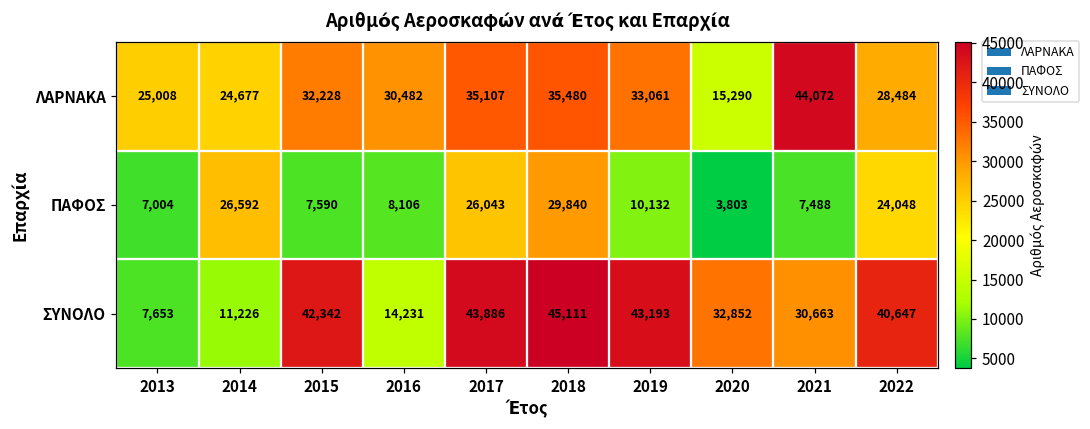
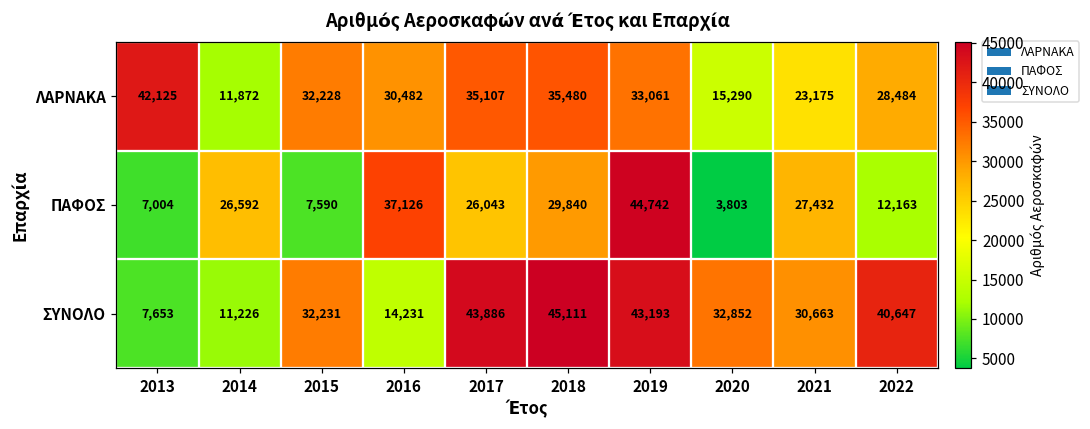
ΛΑΡΝΑΚΑ, 2013: 25,008 -> 42,125
ΛΑΡΝΑΚΑ, 2014: 24,677 -> 11,872
ΛΑΡΝΑΚΑ, 2021: 44,072 -> 23,175
ΠΑΦΟΣ, 2016: 8,106 -> 37,126
ΠΑΦΟΣ, 2019: 10,132 -> 44,742
ΠΑΦΟΣ, 2021: 7,488 -> 27,432
ΠΑΦΟΣ, 2022: 24,048 -> 12,163
ΣΥΝΟΛΟ, 2015: 42,342 -> 32,231
